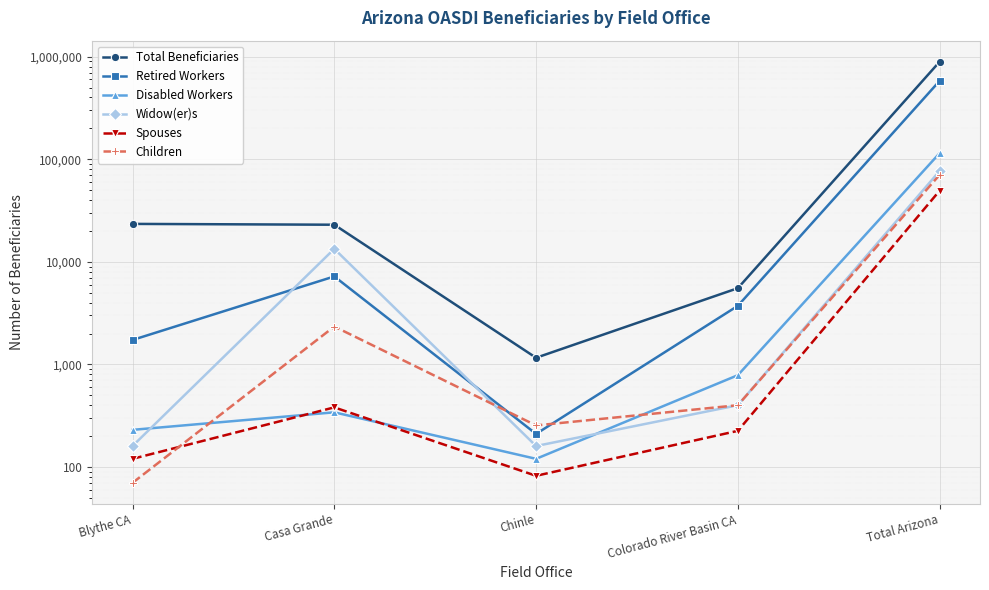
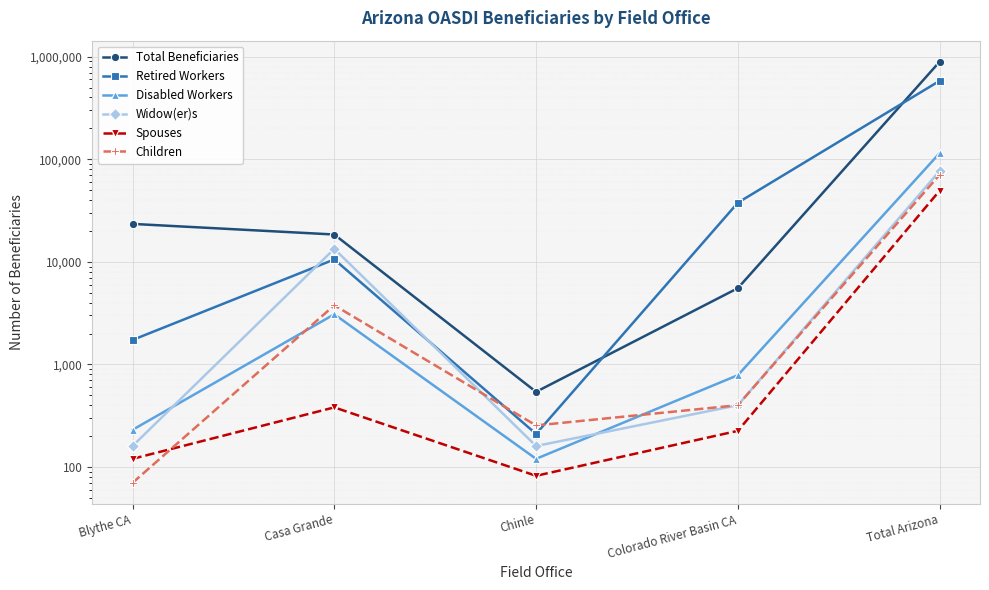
Total Beneficiaries, Casa Grande: 23,000 -> 18,000
Retired Workers, Casa Grande: 7,000 -> 11,000
Disabled Workers, Casa Grande: 340 -> 3,100
Children, Casa Grande: 2,300 -> 3,800
Total Beneficiaries, Chinle: 1,200 -> 500
Retired Workers, Colorado River Basin CA: 3,700 -> 38,000
